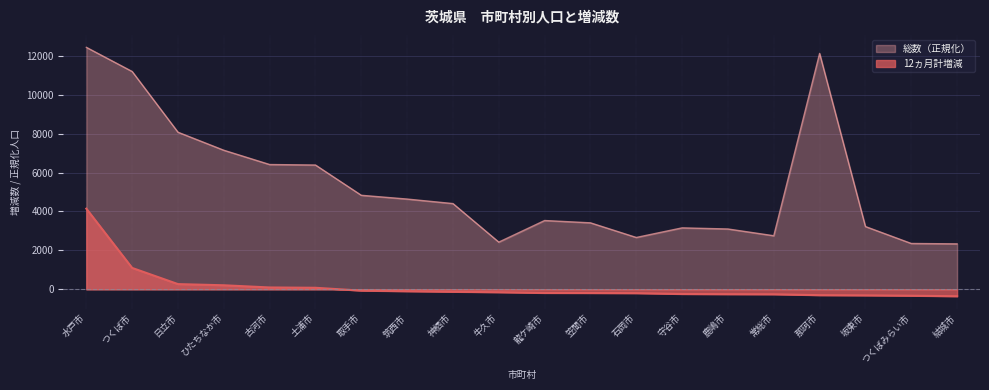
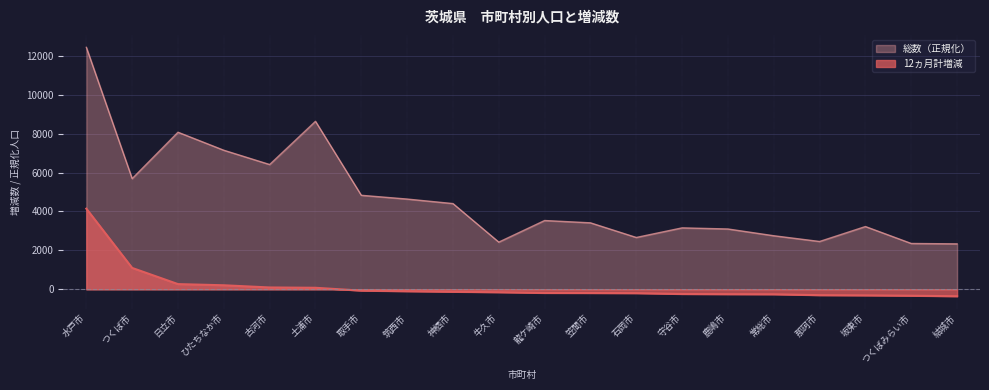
総数（正規化）, つくば市: 11200 -> 5700
総数（正規化）, 土浦市: 6400 -> 8600
総数（正規化）, 那珂市: 12100 -> 2500
